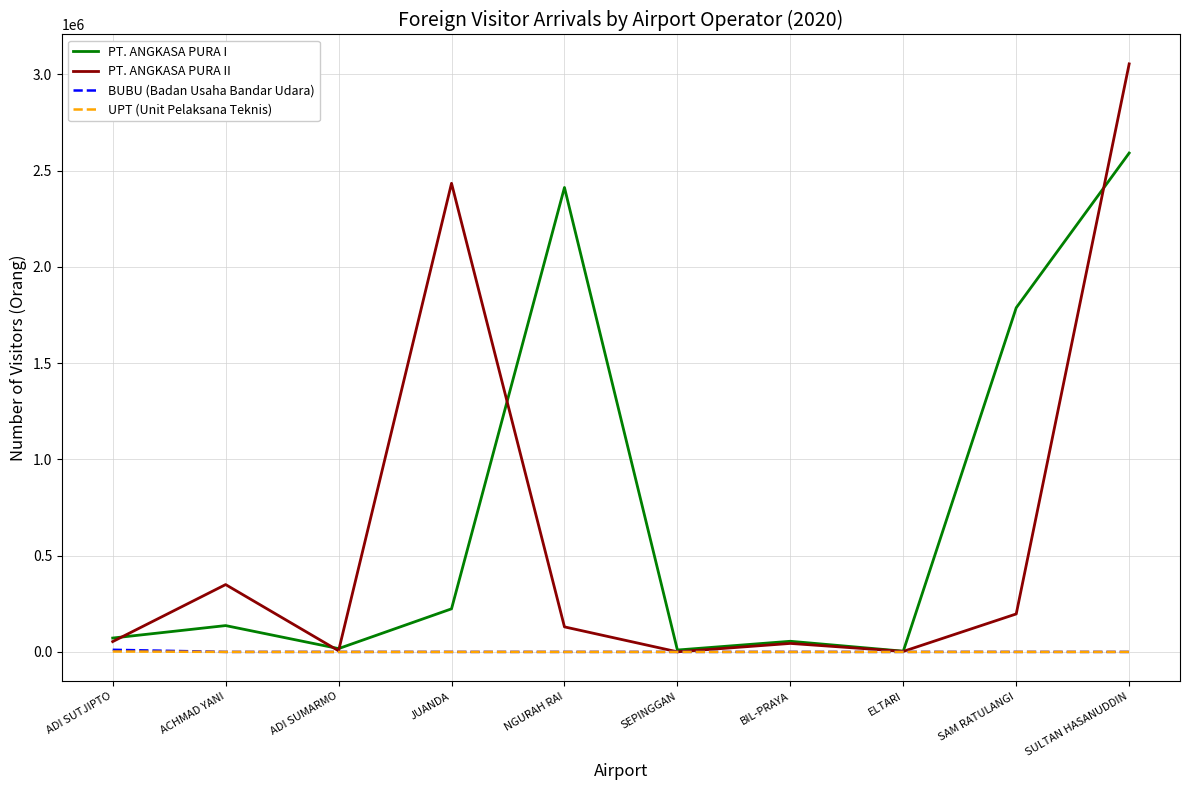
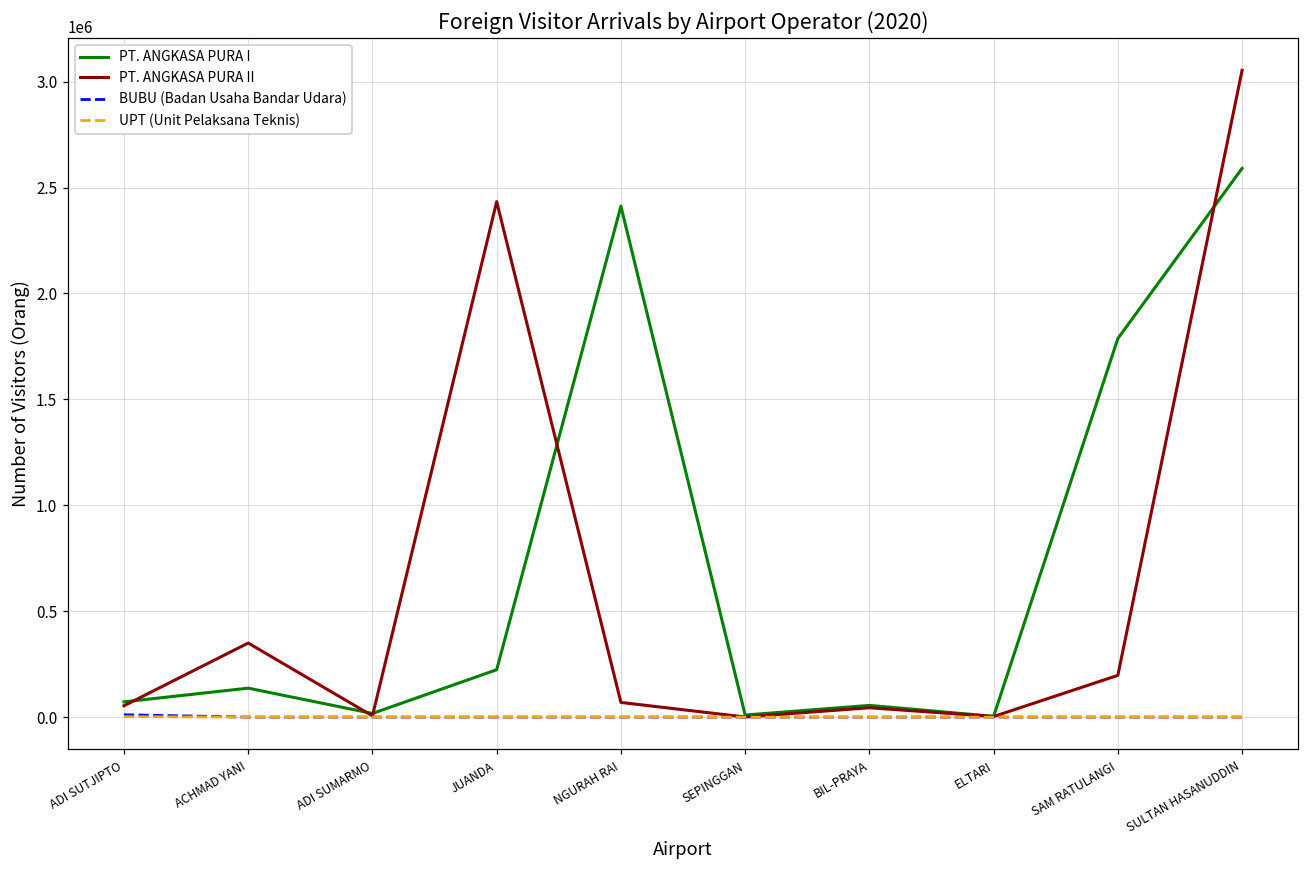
PT. ANGKASA PURA II, NGURAH RAI: 130000 -> 70000
